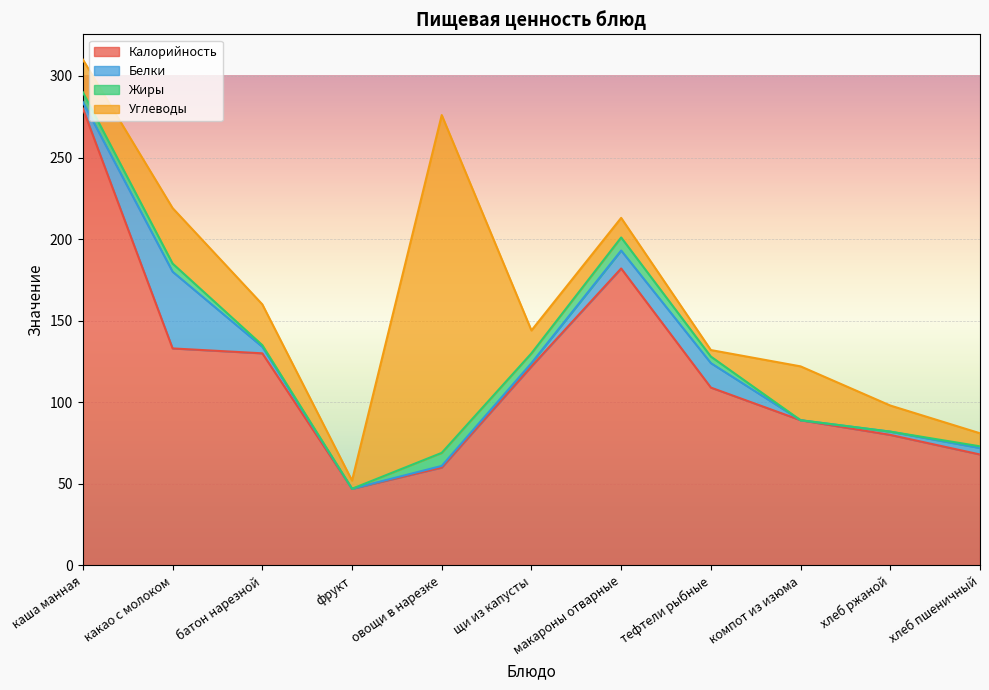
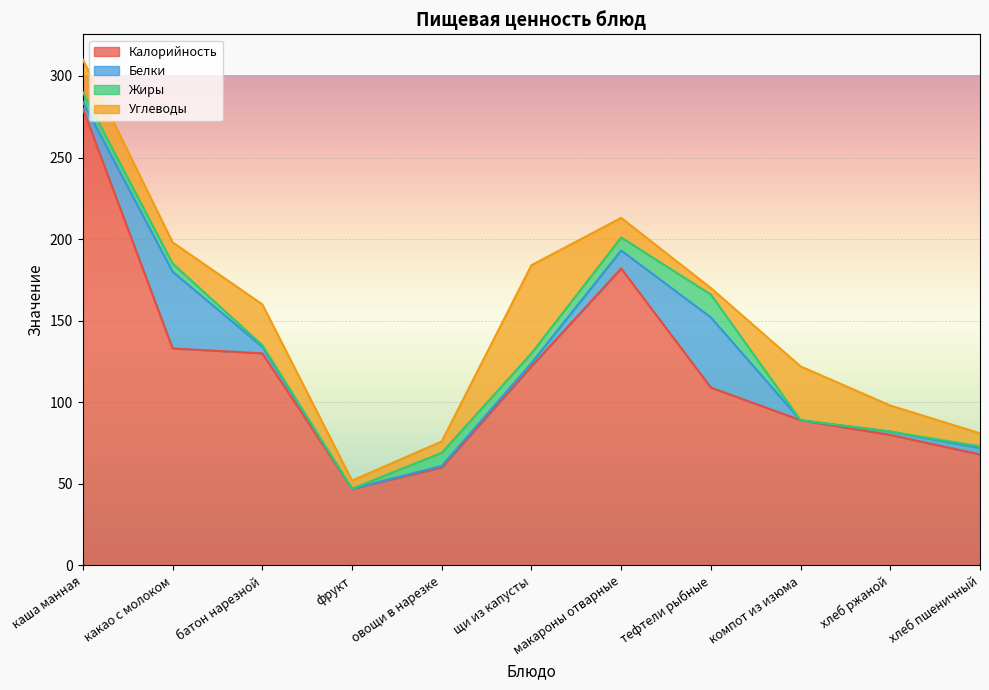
Углеводы, какао с молоком: 34 -> 13
Углеводы, овощи в нарезке: 207 -> 7
Углеводы, щи из капусты: 14 -> 54
Белки, тефтели рыбные: 15 -> 43
Жиры, тефтели рыбные: 4 -> 14
